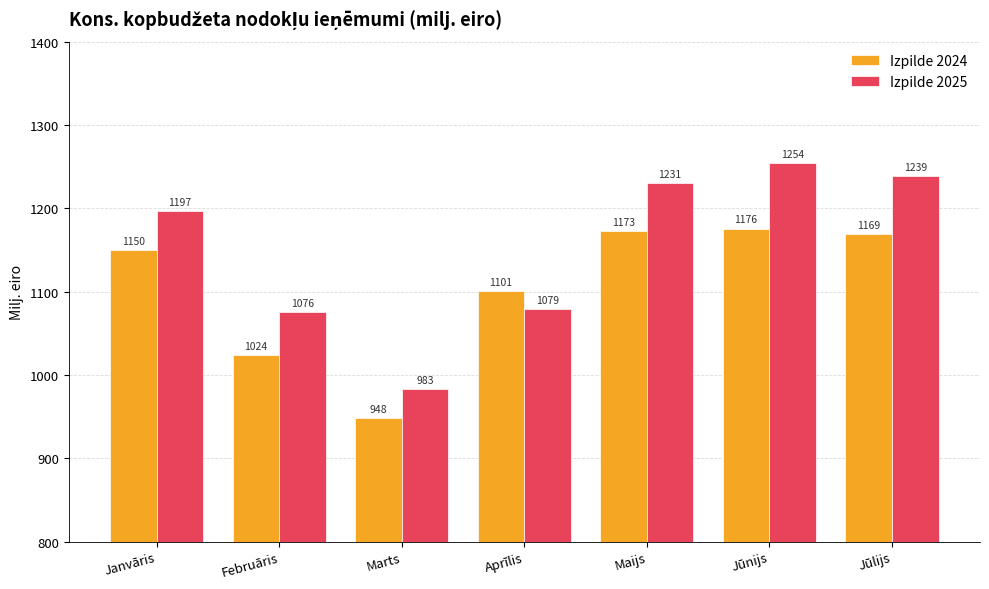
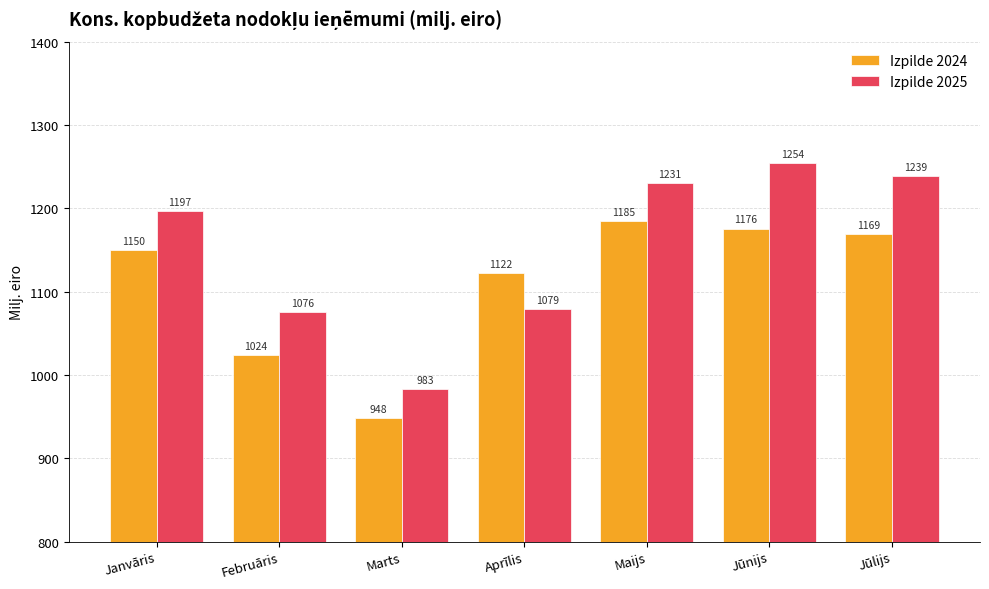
Izpilde 2024, Aprīlis: 1101 -> 1122
Izpilde 2024, Maijs: 1173 -> 1185
